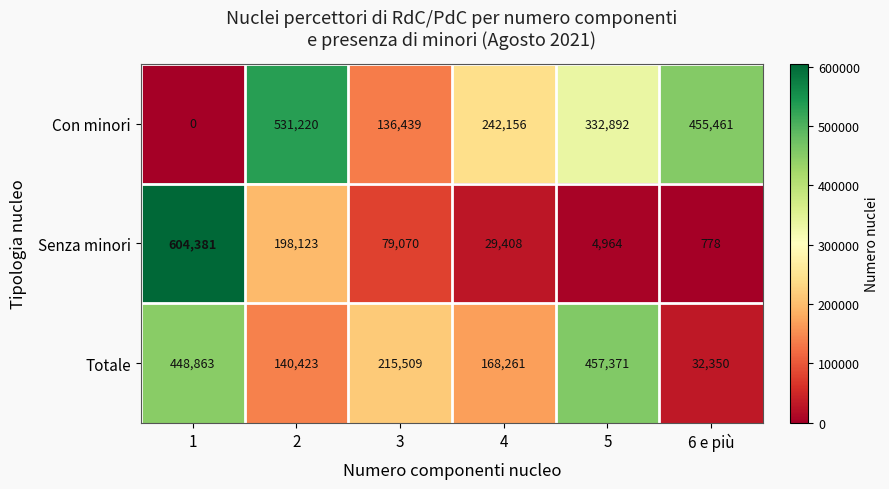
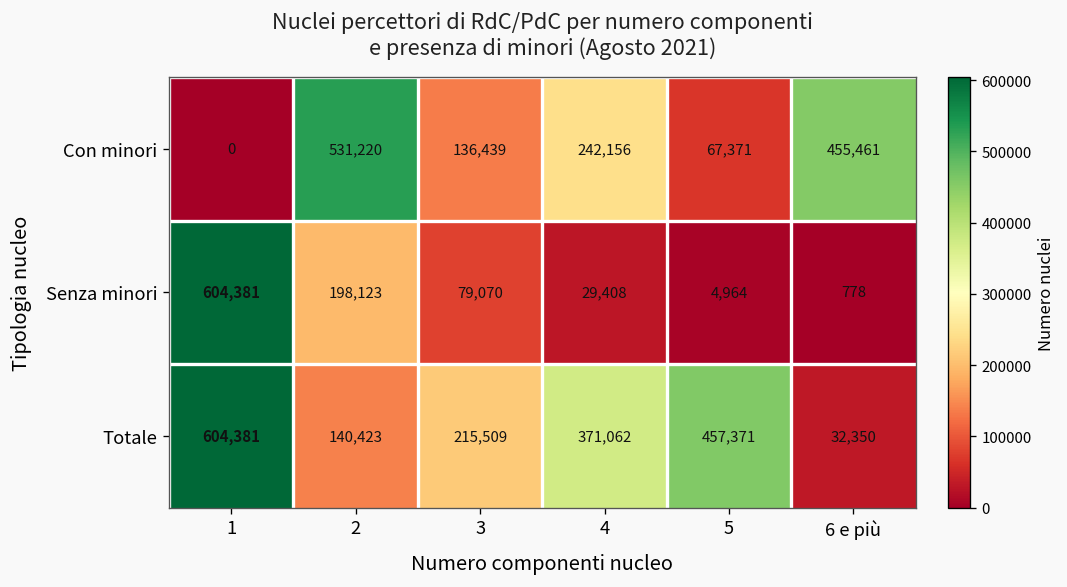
Con minori, 5: 332,892 -> 67,371
Totale, 1: 448,863 -> 604,381
Totale, 4: 168,261 -> 371,062
